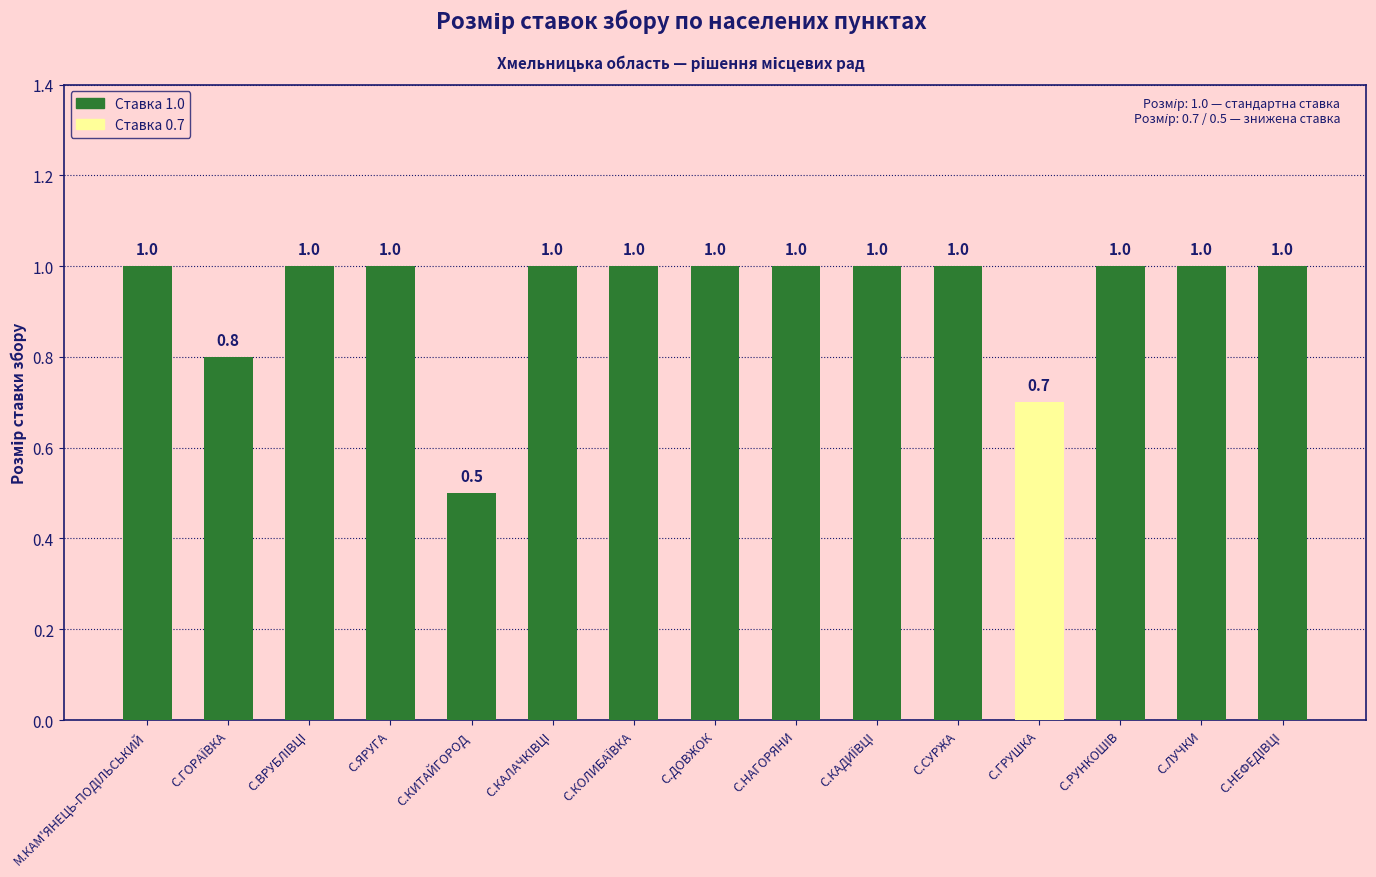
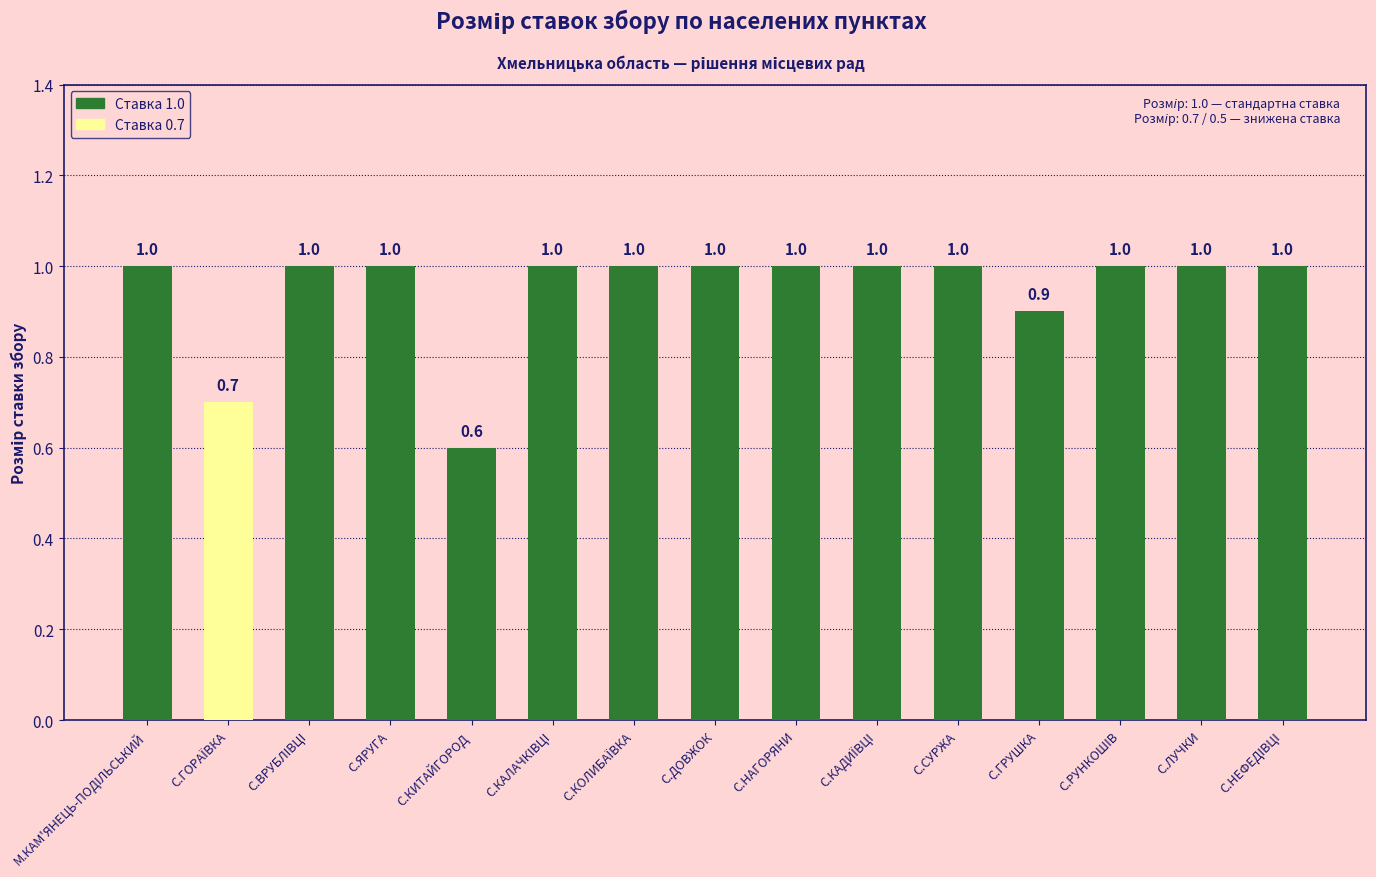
С.ГОРАЇВКА: 0.8 -> 0.7
С.КИТАЙГОРОД: 0.5 -> 0.6
С.ГРУШКА: 0.7 -> 0.9
